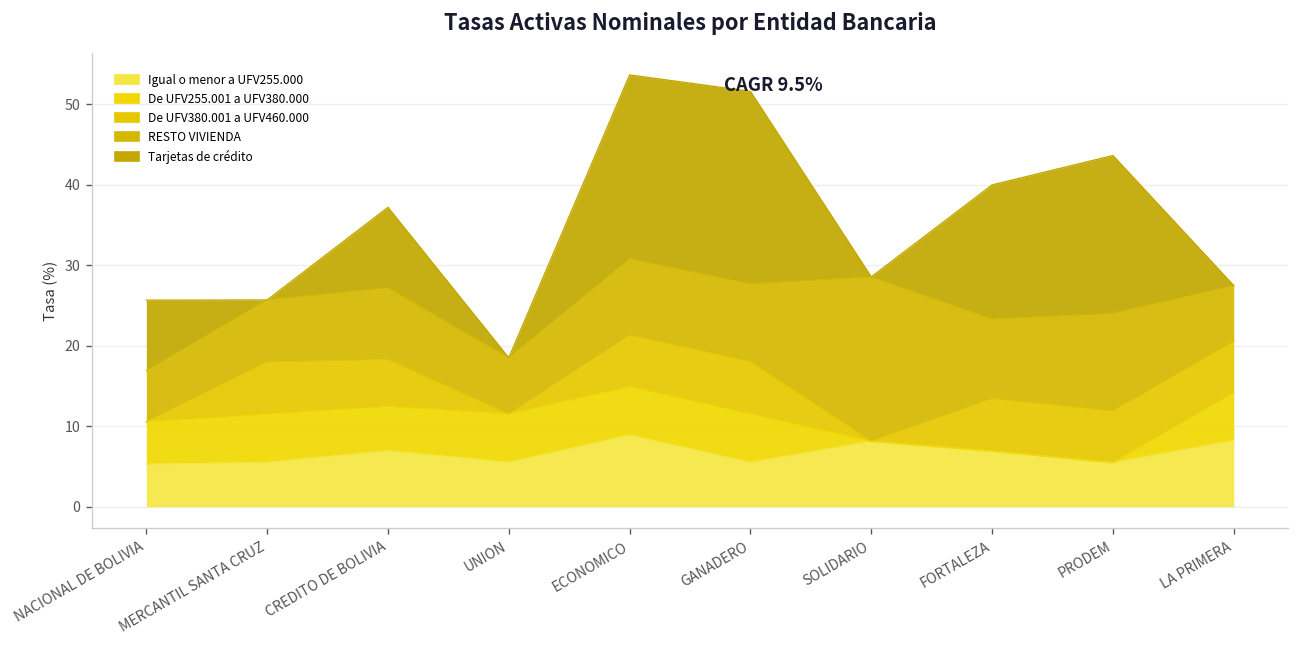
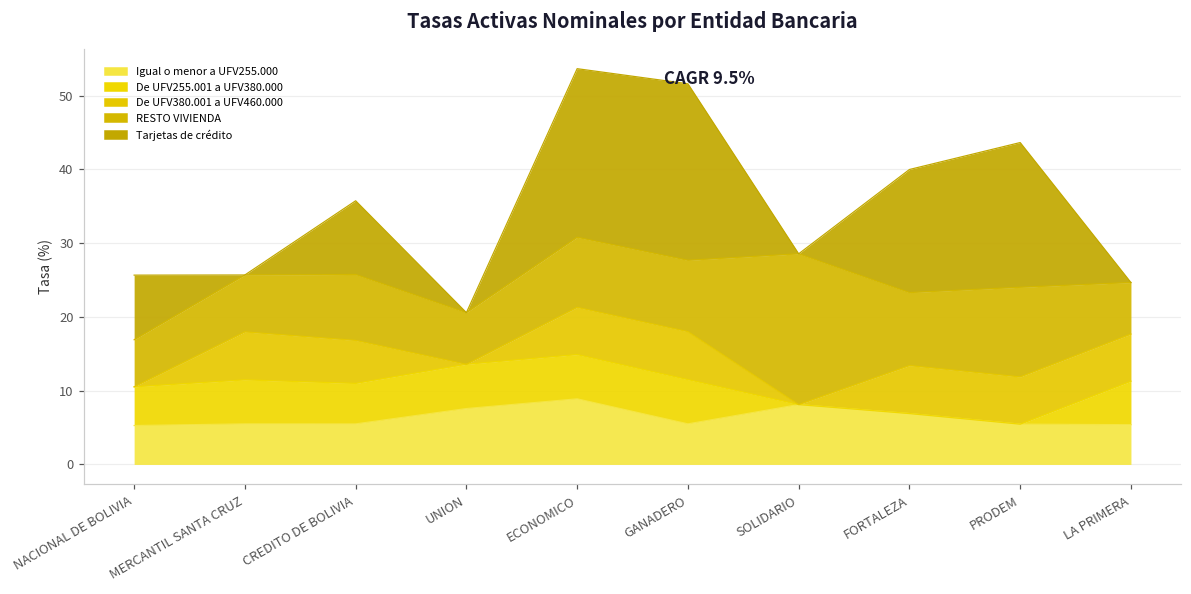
Igual o menor a UFV255.000, CREDITO DE BOLIVIA: 7 -> 5
Igual o menor a UFV255.000, UNION: 5 -> 8
Igual o menor a UFV255.000, LA PRIMERA: 8 -> 5
